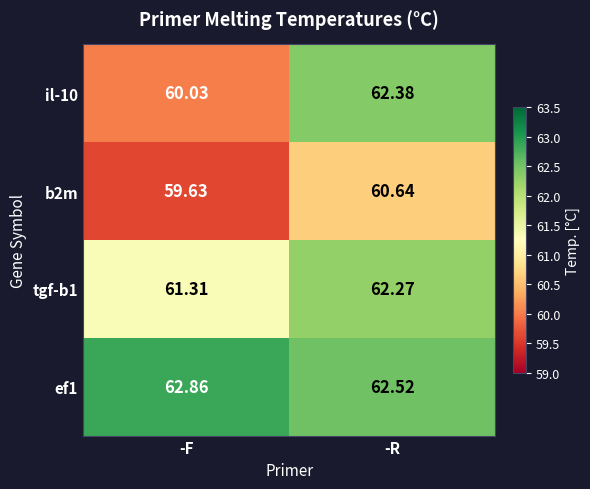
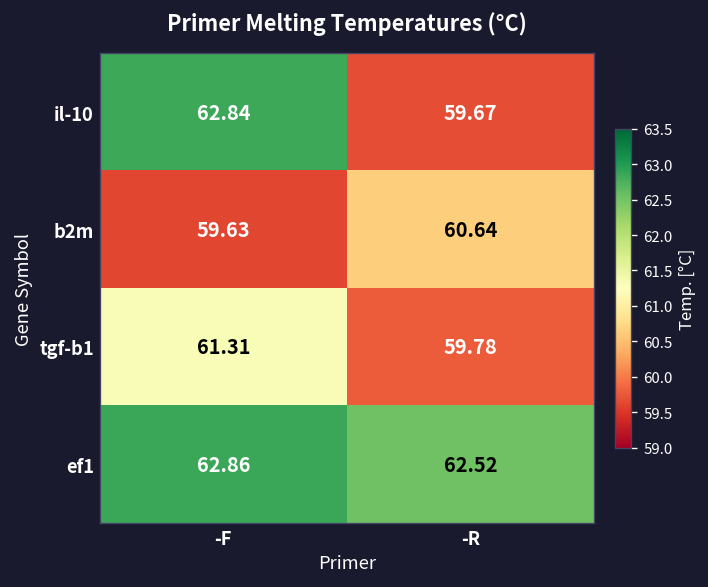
il-10, -F: 60.03 -> 62.84
il-10, -R: 62.38 -> 59.67
tgf-b1, -R: 62.27 -> 59.78
